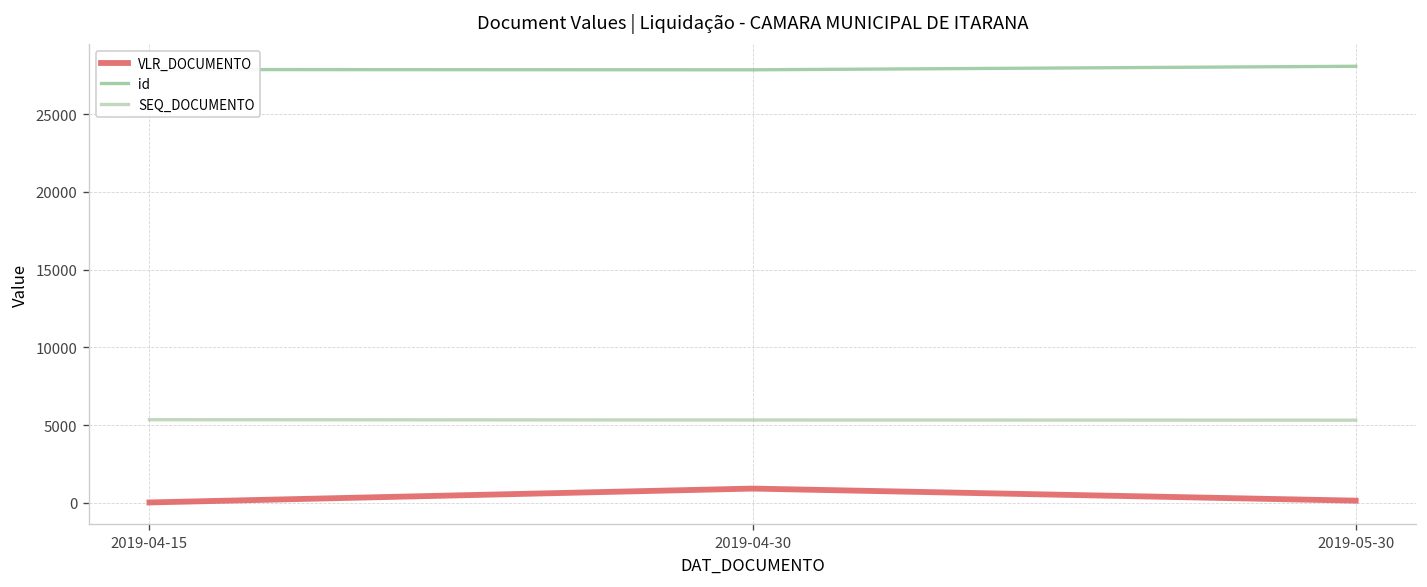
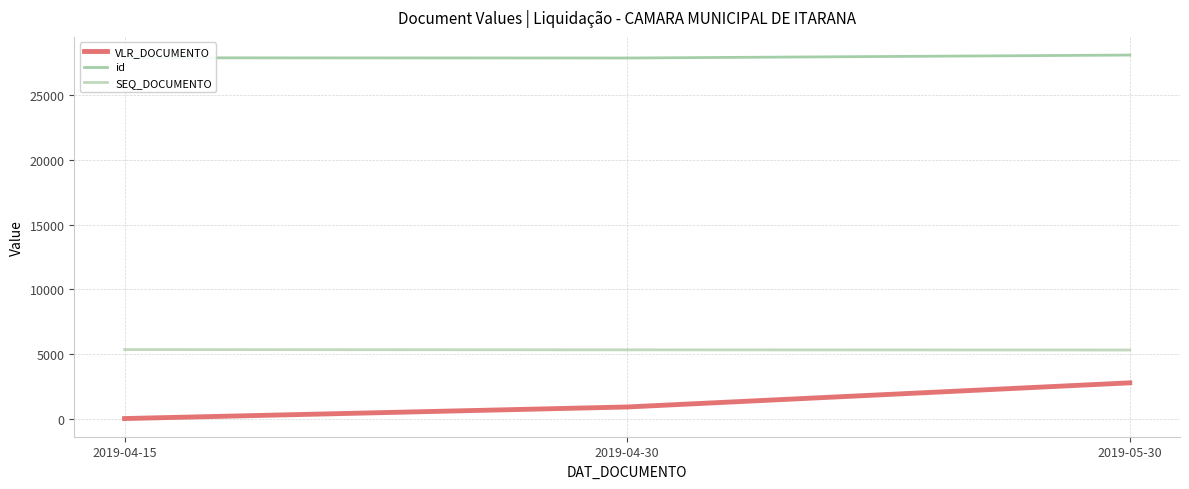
VLR_DOCUMENTO, 2019-05-30: 200 -> 2800
